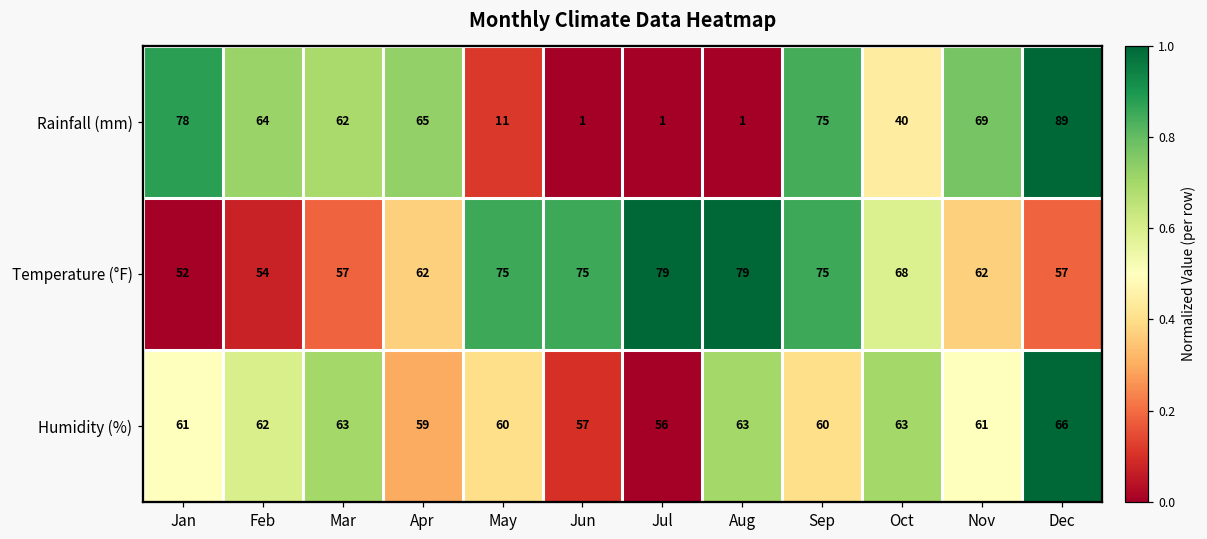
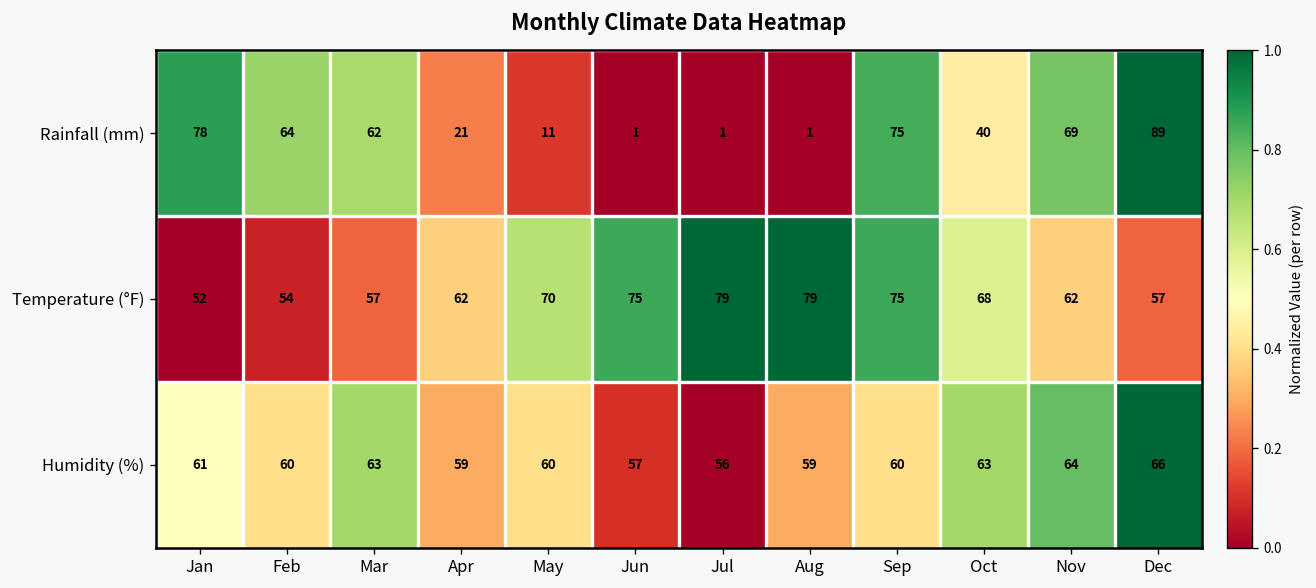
Rainfall (mm), Apr: 65 -> 21
Temperature (°F), May: 75 -> 70
Humidity (%), Feb: 62 -> 60
Humidity (%), Aug: 63 -> 59
Humidity (%), Nov: 61 -> 64
